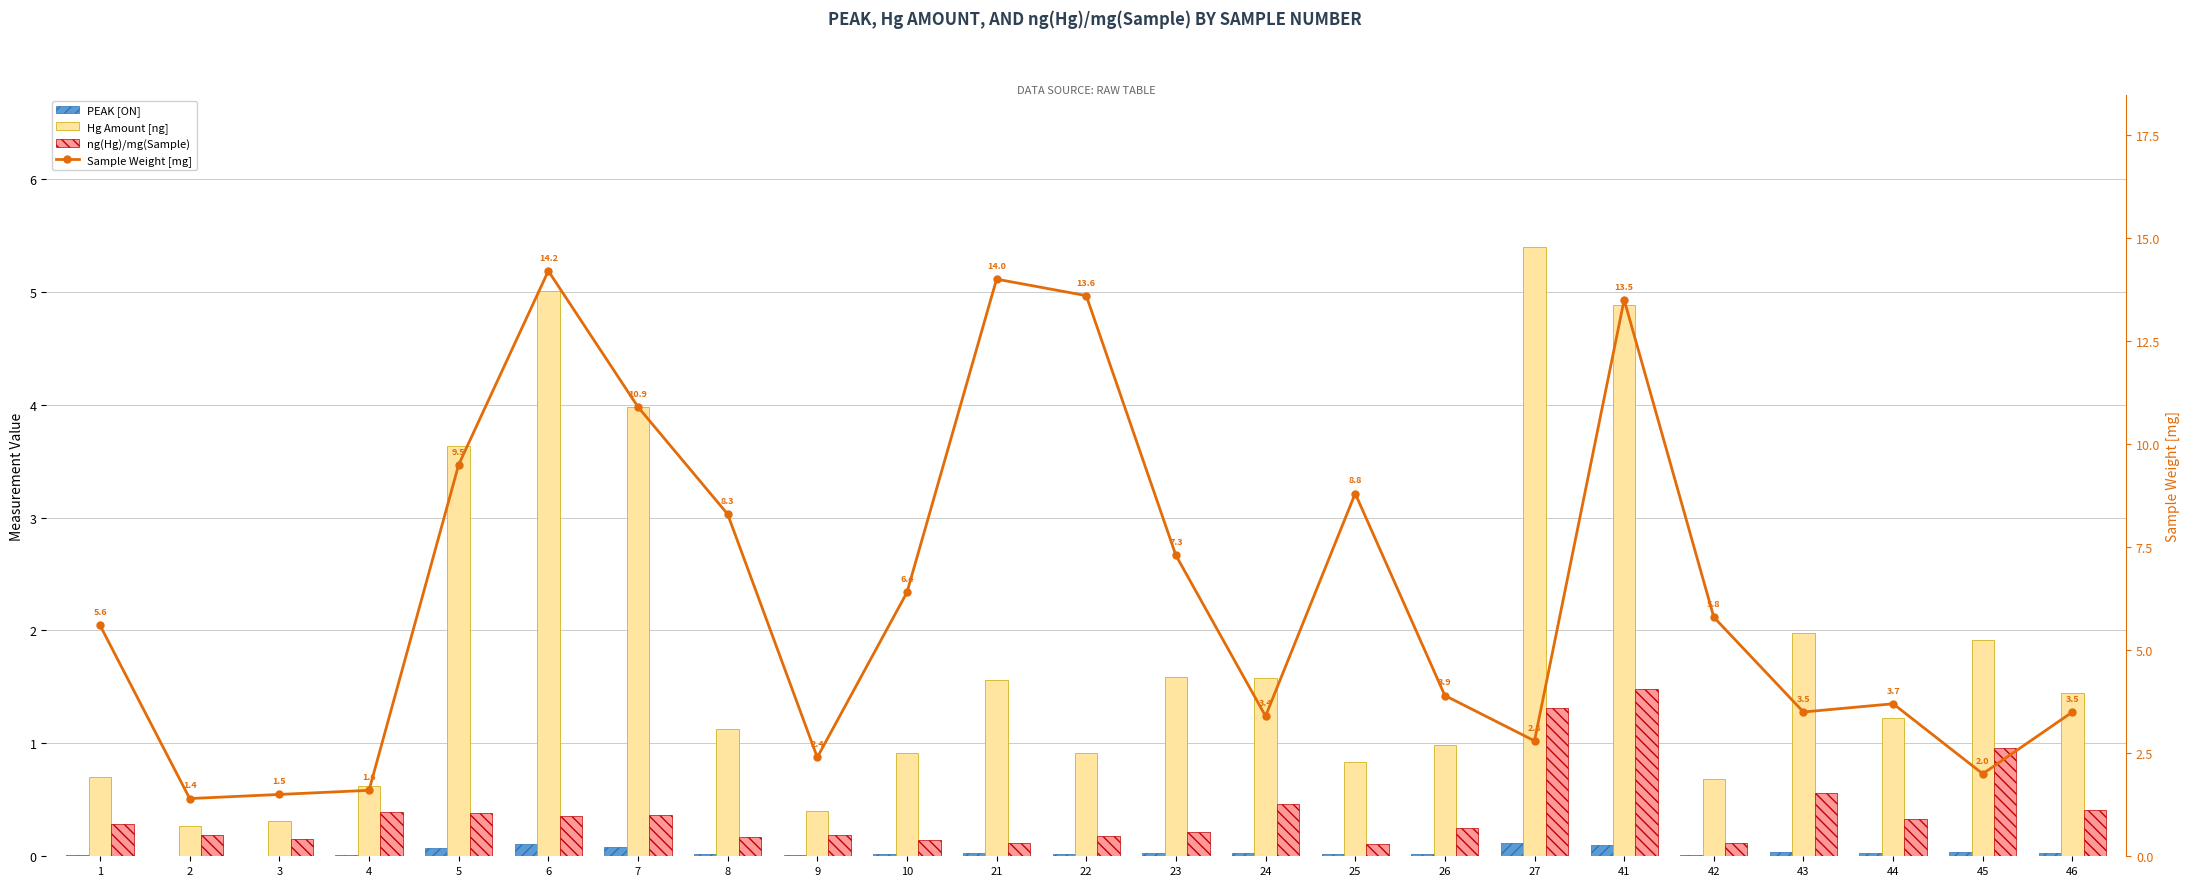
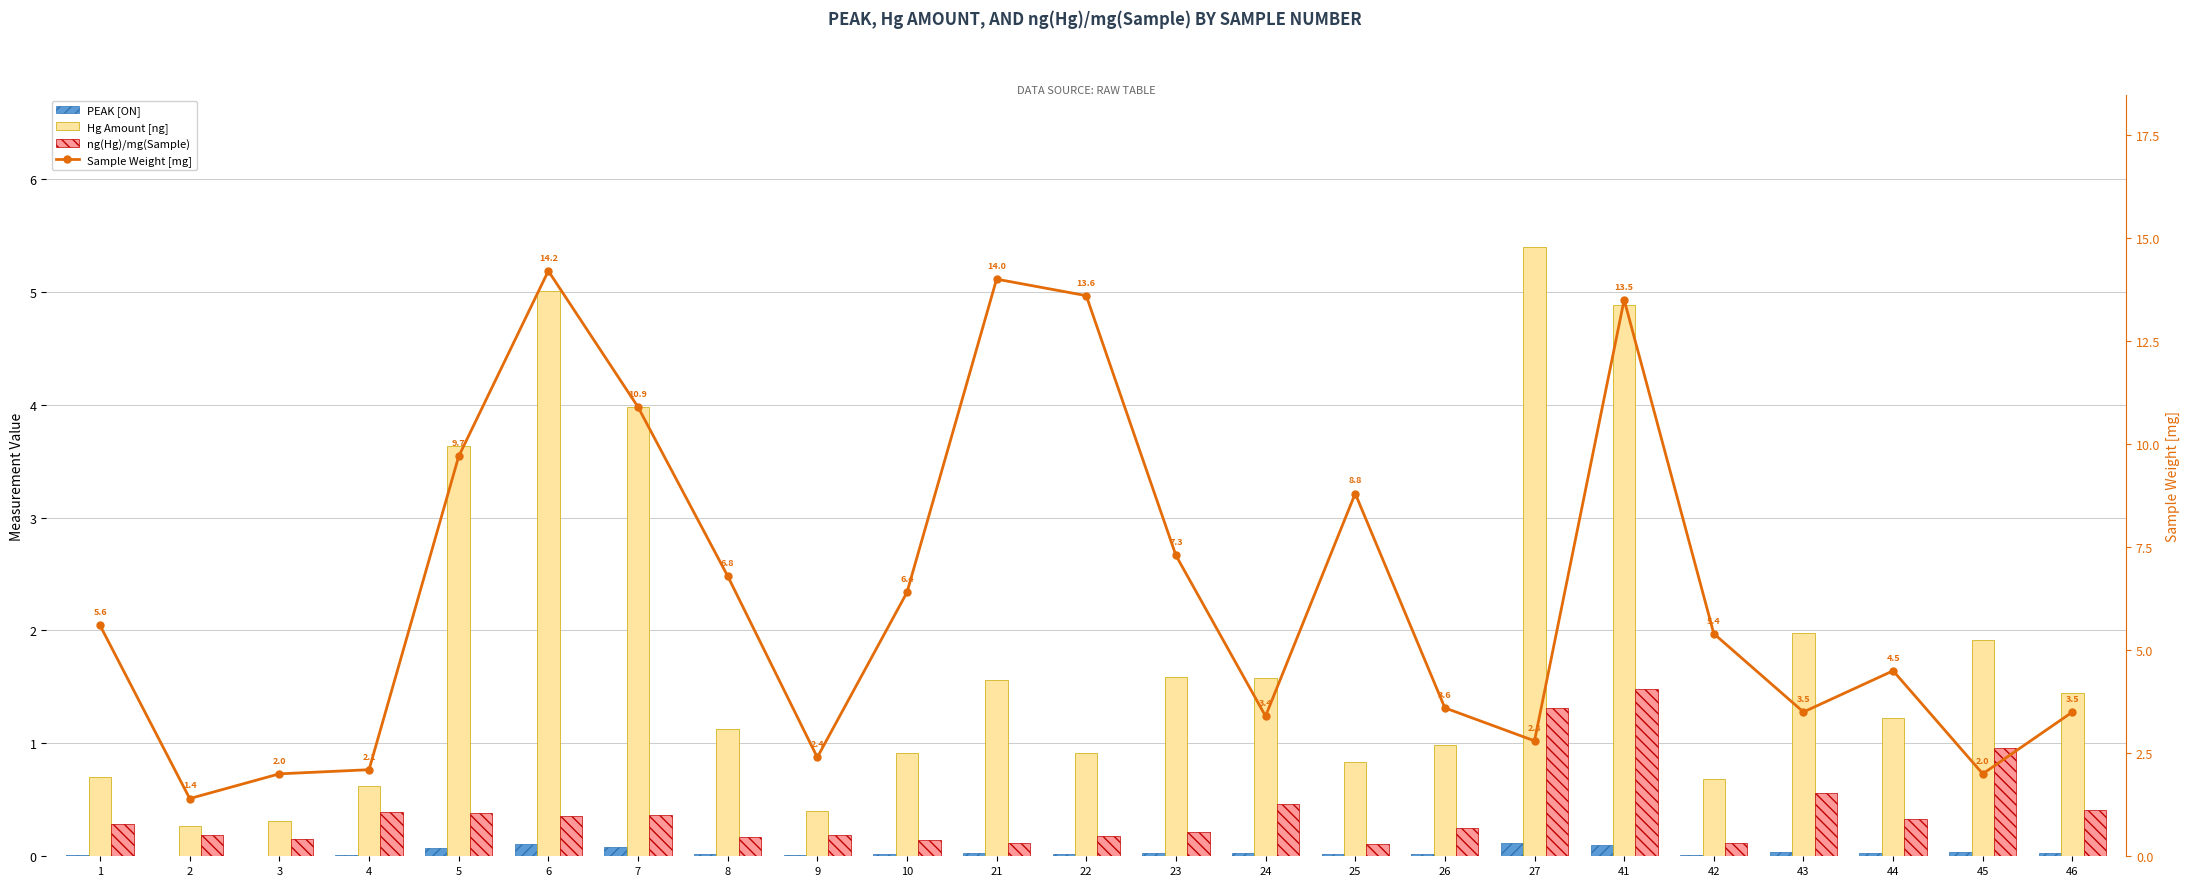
Sample Weight [mg], 3: 1.5 -> 2.0
Sample Weight [mg], 4: 1.6 -> 2.1
Sample Weight [mg], 5: 9.5 -> 9.7
Sample Weight [mg], 8: 8.3 -> 6.8
Sample Weight [mg], 26: 3.9 -> 3.6
Sample Weight [mg], 42: 5.8 -> 5.4
Sample Weight [mg], 44: 3.7 -> 4.5
